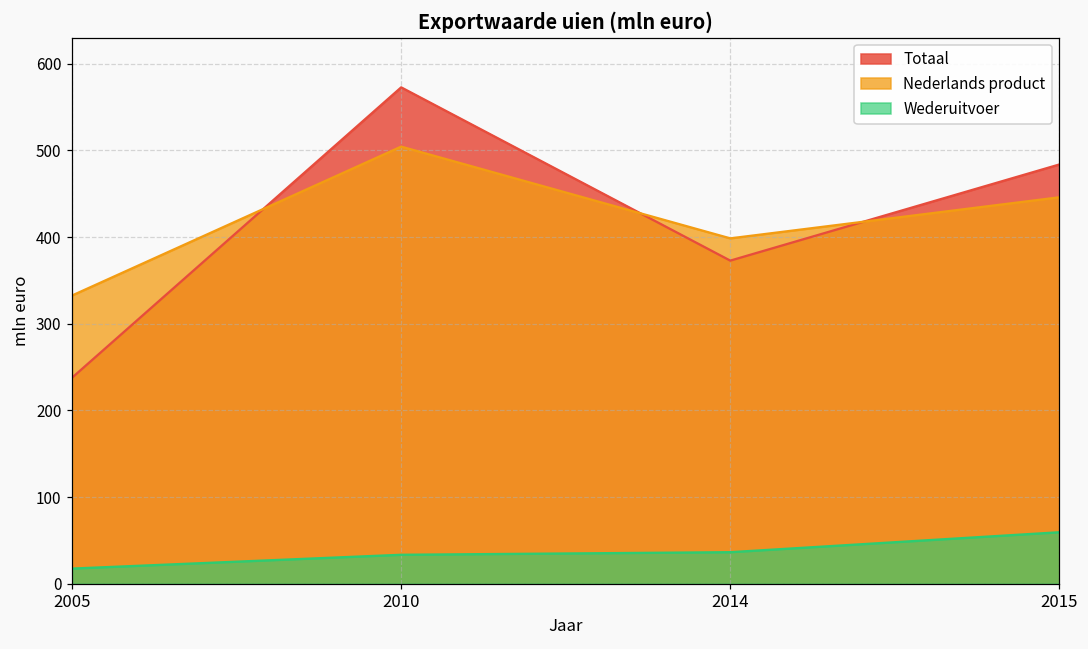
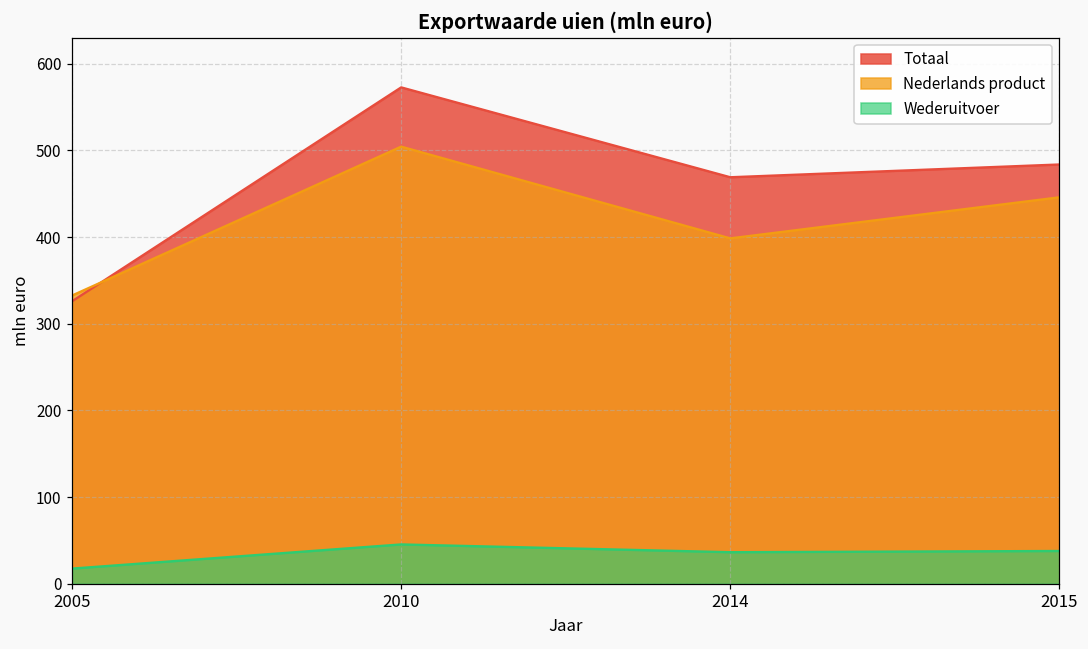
Totaal, 2005: 240 -> 330
Wederuitvoer, 2010: 30 -> 50
Totaal, 2014: 370 -> 470
Wederuitvoer, 2015: 60 -> 40
